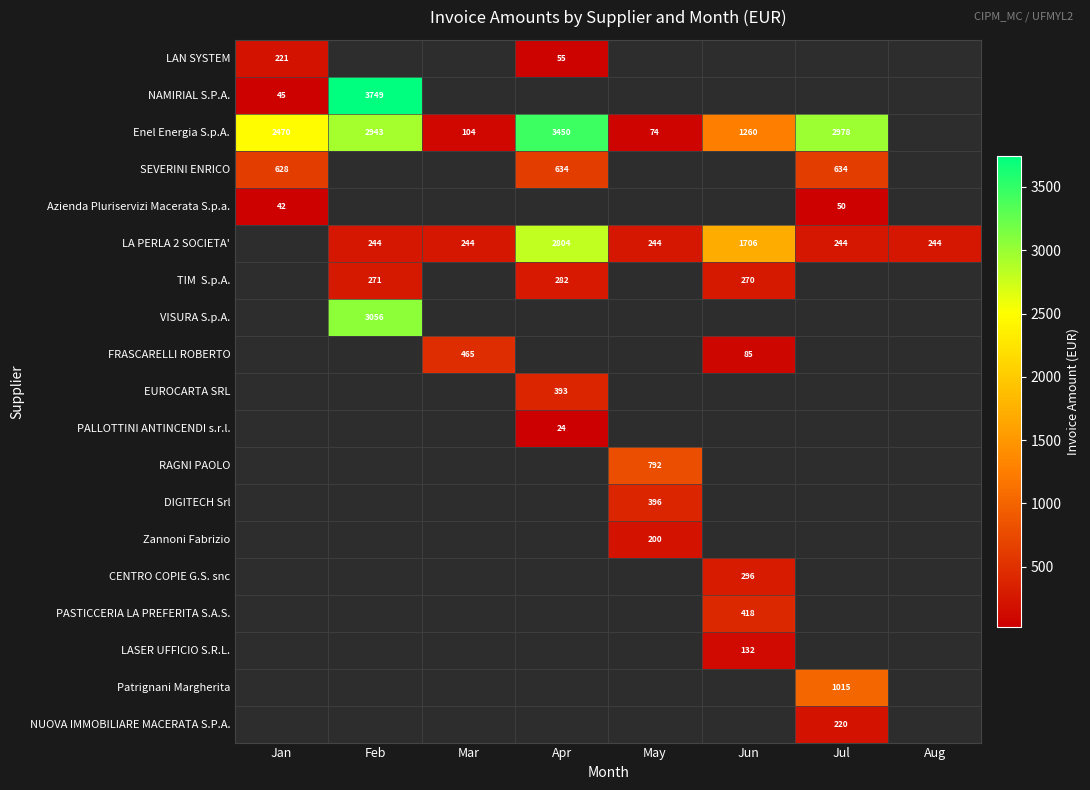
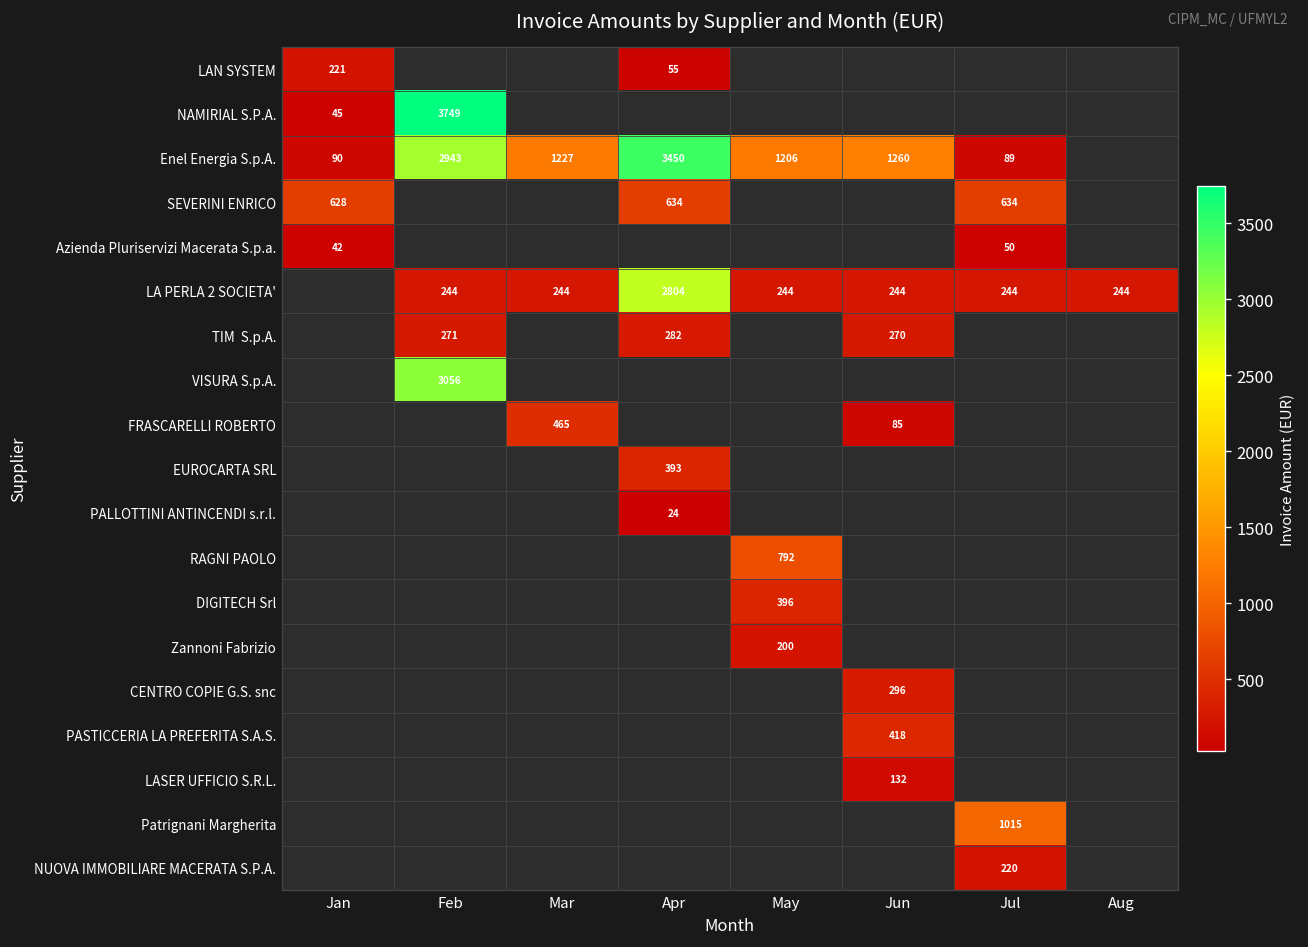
Enel Energia S.p.A., Jan: 2470 -> 90
Enel Energia S.p.A., Mar: 104 -> 1227
Enel Energia S.p.A., May: 74 -> 1206
Enel Energia S.p.A., Jul: 2978 -> 89
LA PERLA 2 SOCIETA', Jun: 1706 -> 244
